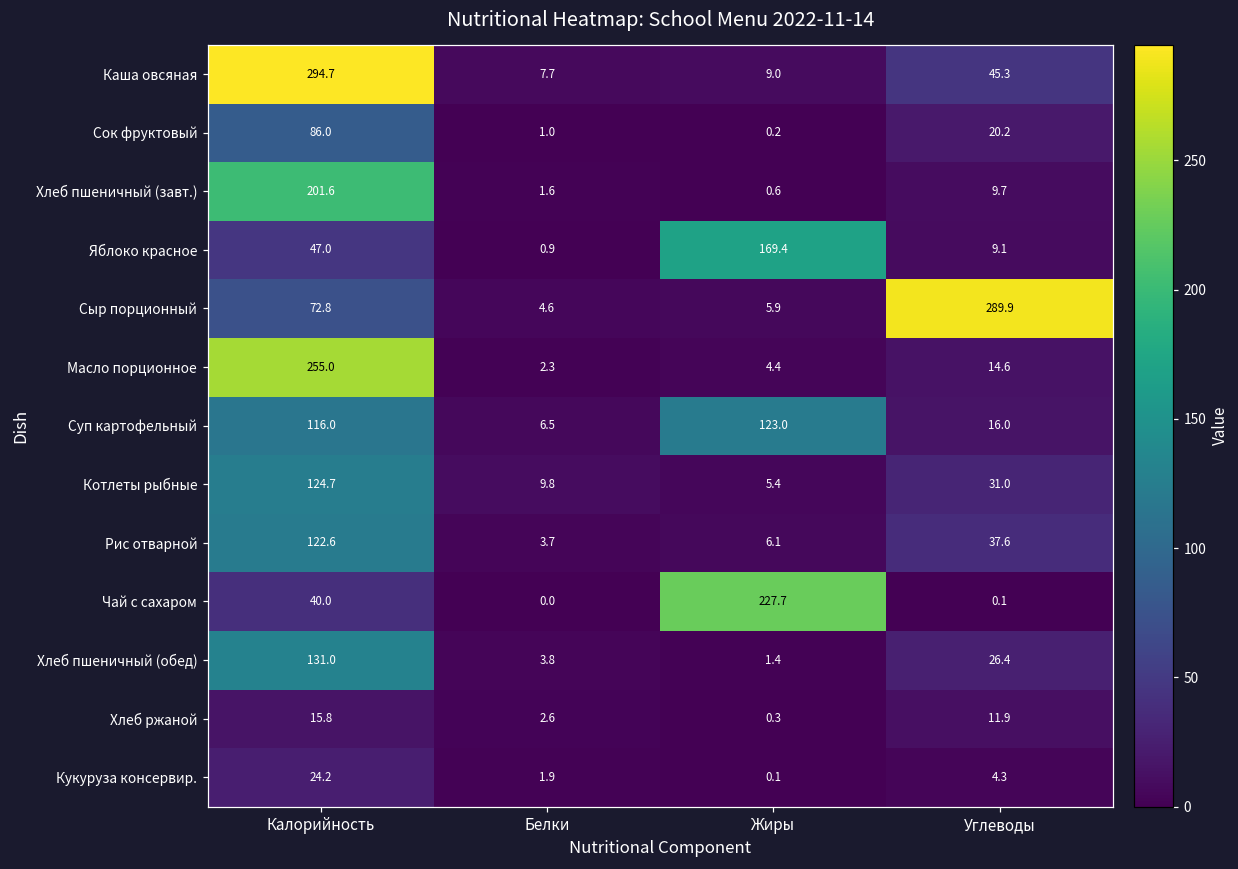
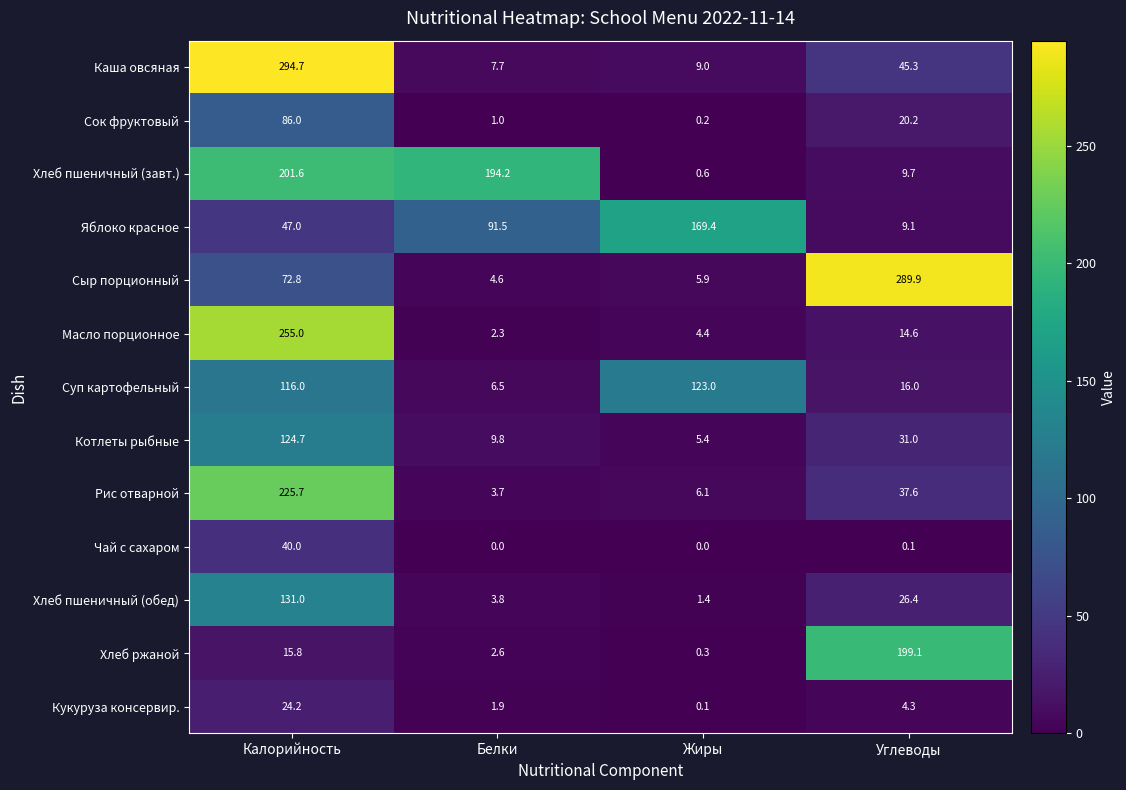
Хлеб пшеничный (завт.), Белки: 1.6 -> 194.2
Яблоко красное, Белки: 0.9 -> 91.5
Рис отварной, Калорийность: 122.6 -> 225.7
Чай с сахаром, Жиры: 227.7 -> 0.0
Хлеб ржаной, Углеводы: 11.9 -> 199.1
